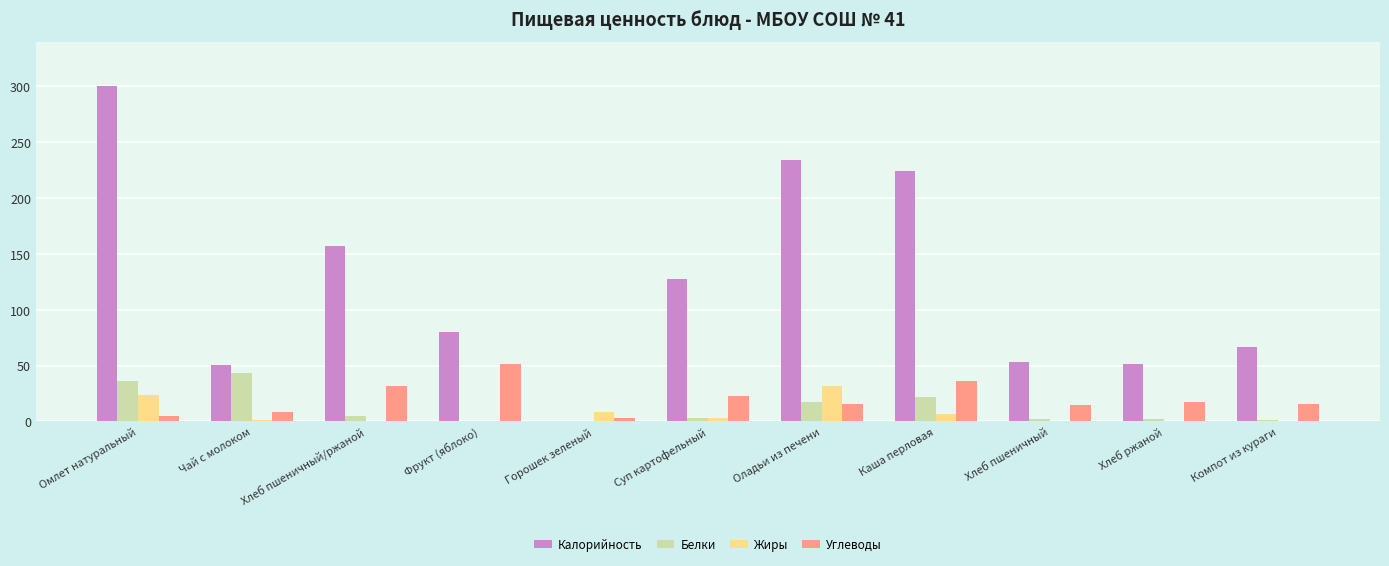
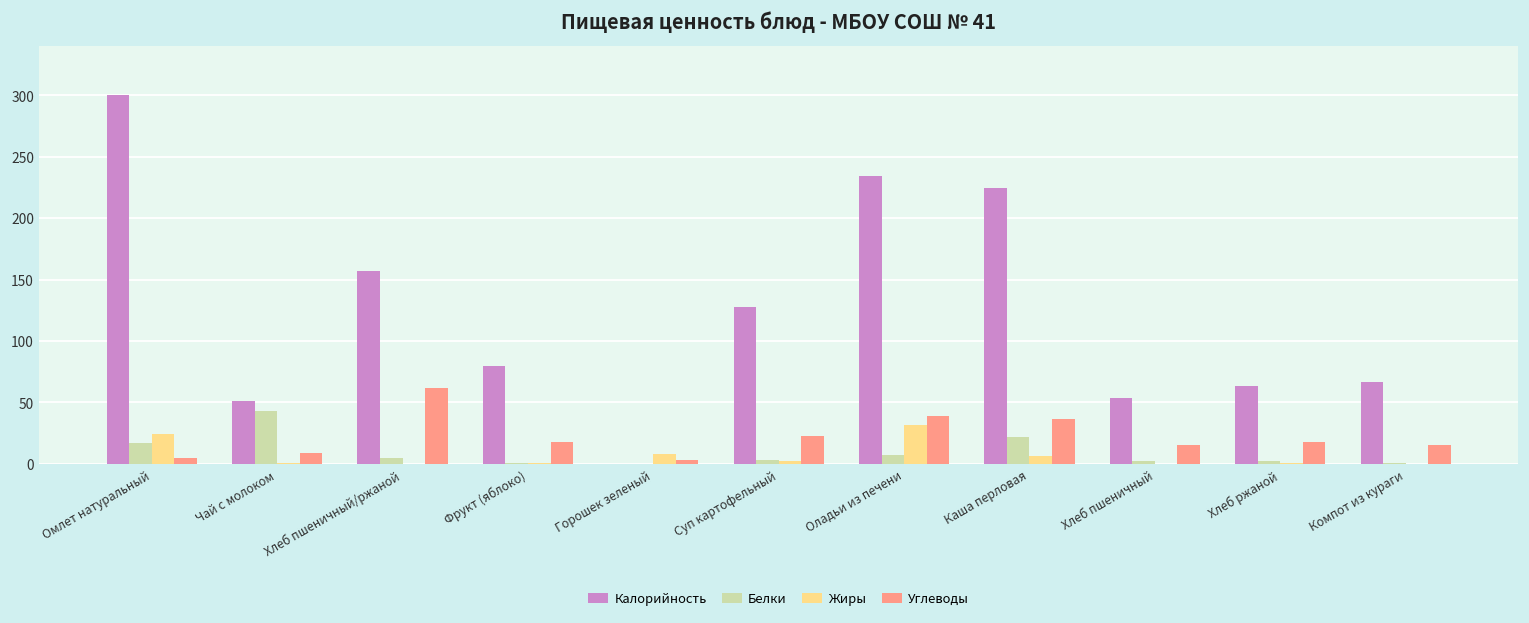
Белки, Омлет натуральный: 36 -> 17
Углеводы, Хлеб пшеничный/ржаной: 32 -> 62
Углеводы, Фрукт (яблоко): 51 -> 18
Белки, Оладьи из печени: 18 -> 8
Углеводы, Оладьи из печени: 16 -> 39
Калорийность, Хлеб ржаной: 51 -> 63
